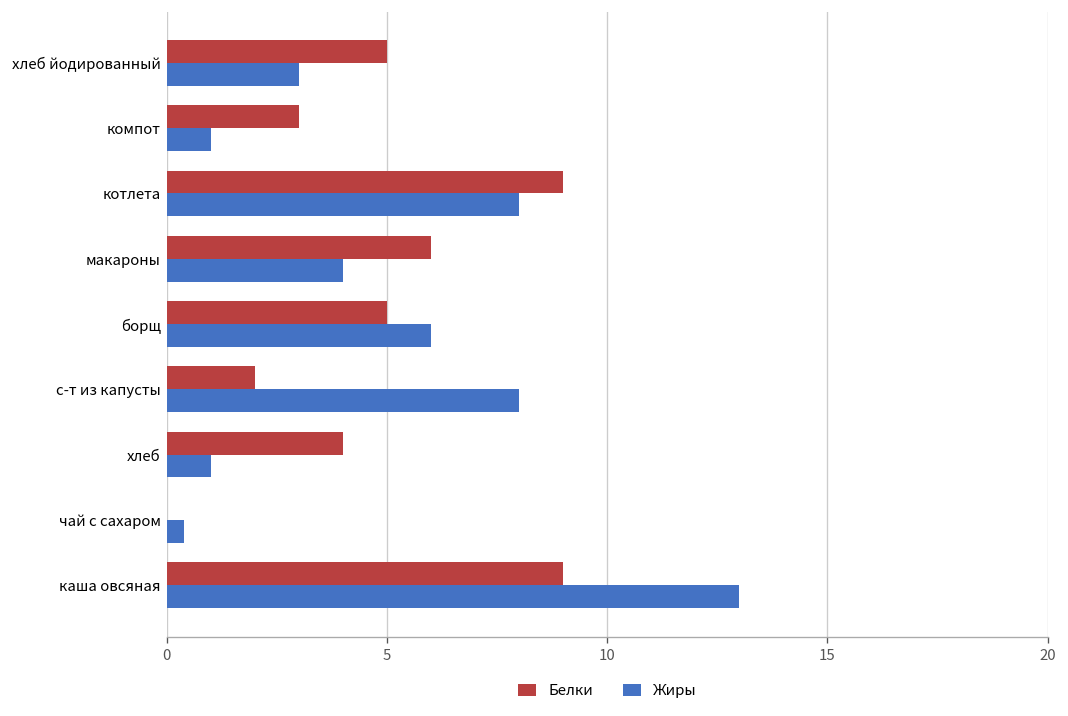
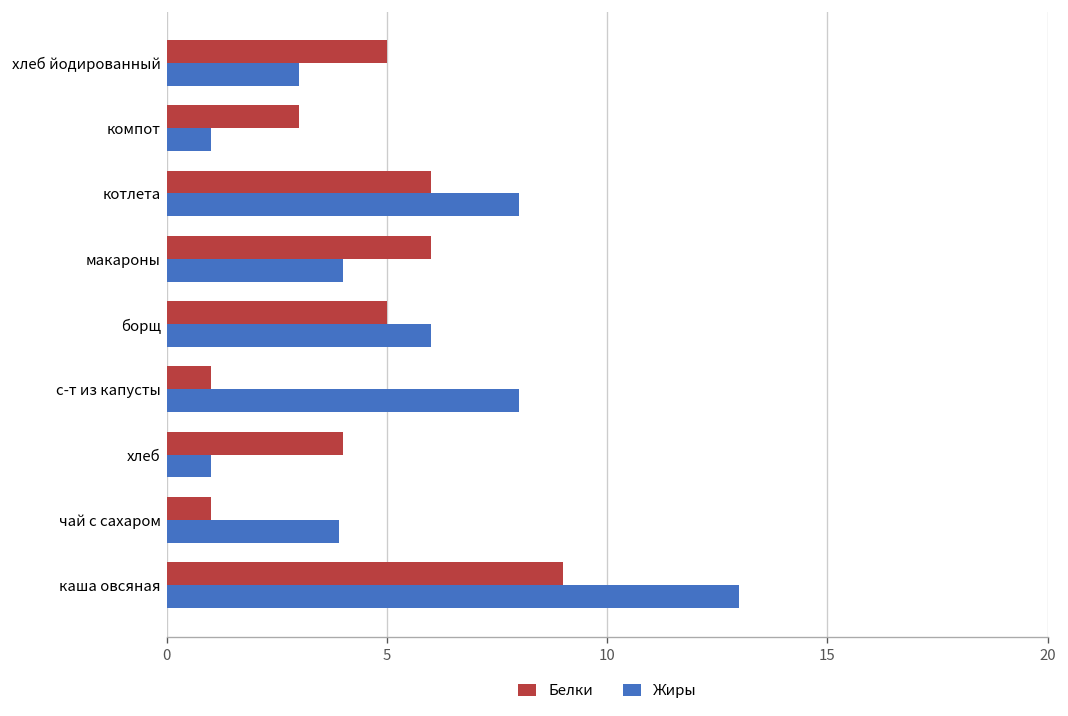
Белки, котлета: 9 -> 6
Белки, с-т из капусты: 2 -> 1
Белки, чай с сахаром: 0 -> 1
Жиры, чай с сахаром: 0.4 -> 3.9
